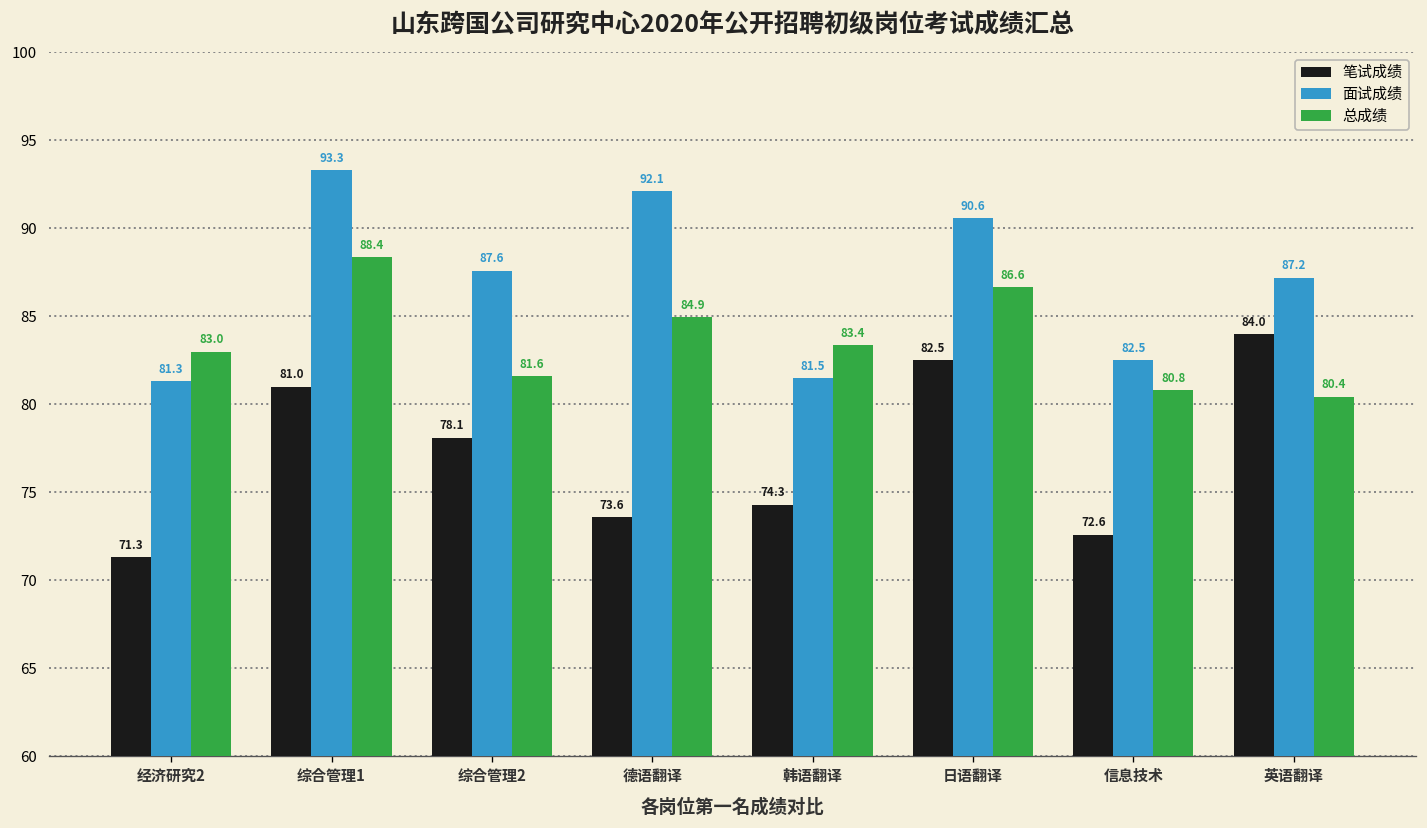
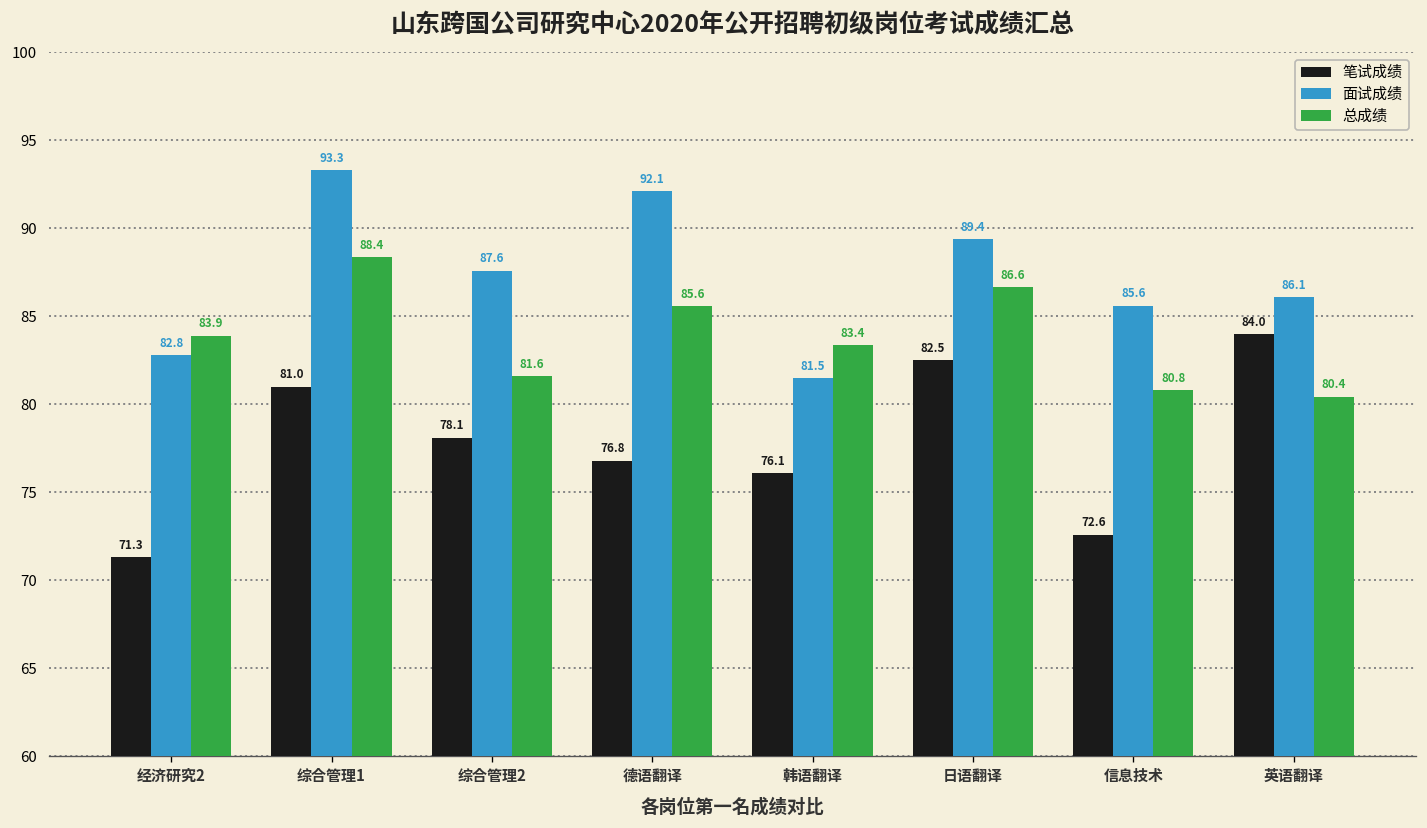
面试成绩, 经济研究2: 81.3 -> 82.8
总成绩, 经济研究2: 83.0 -> 83.9
笔试成绩, 德语翻译: 73.6 -> 76.8
总成绩, 德语翻译: 84.9 -> 85.6
笔试成绩, 韩语翻译: 74.3 -> 76.1
面试成绩, 日语翻译: 90.6 -> 89.4
面试成绩, 信息技术: 82.5 -> 85.6
面试成绩, 英语翻译: 87.2 -> 86.1
